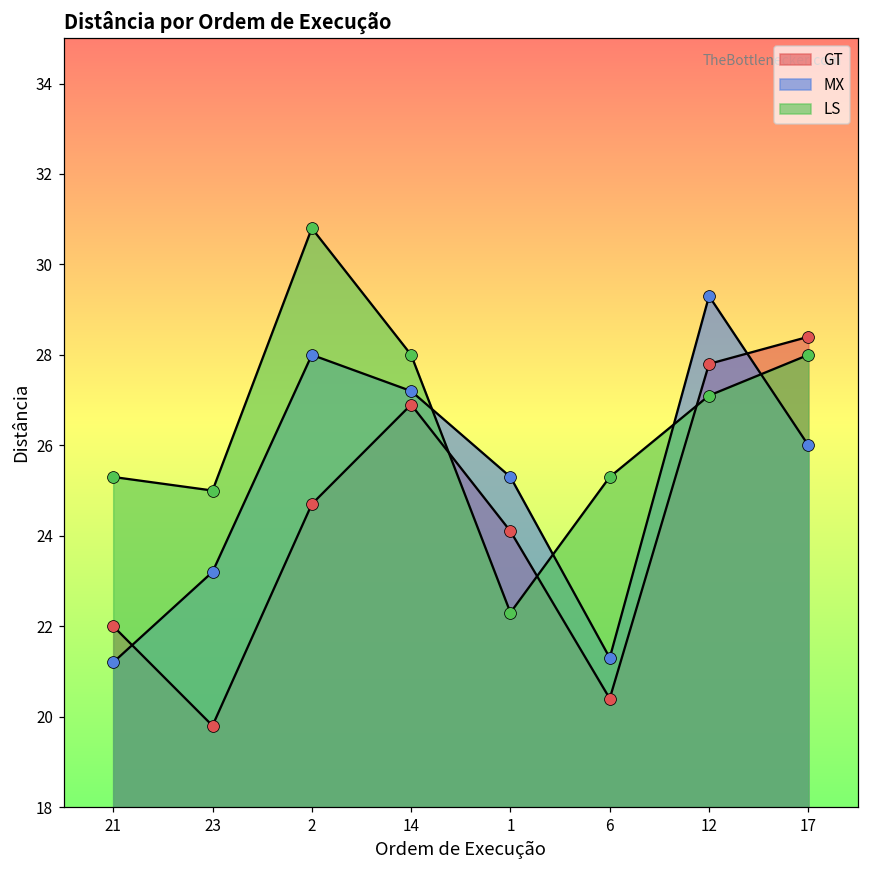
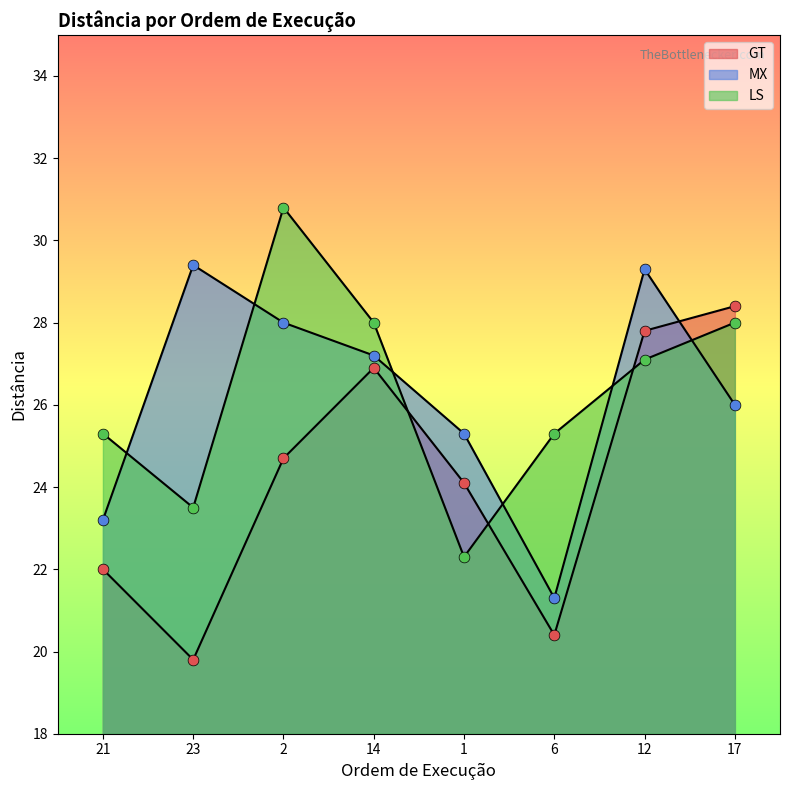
MX, 21: 21.2 -> 23.2
MX, 23: 23.2 -> 29.4
LS, 23: 25.0 -> 23.5
